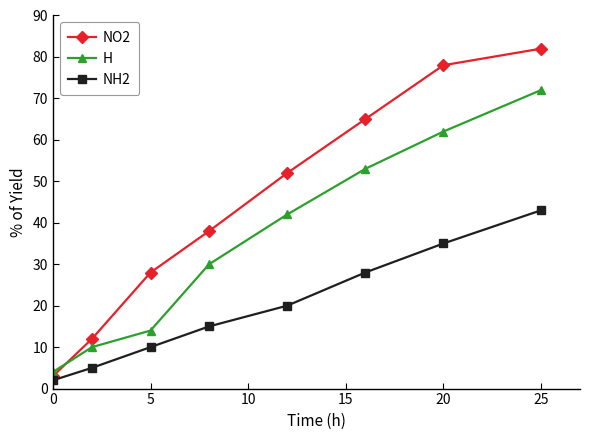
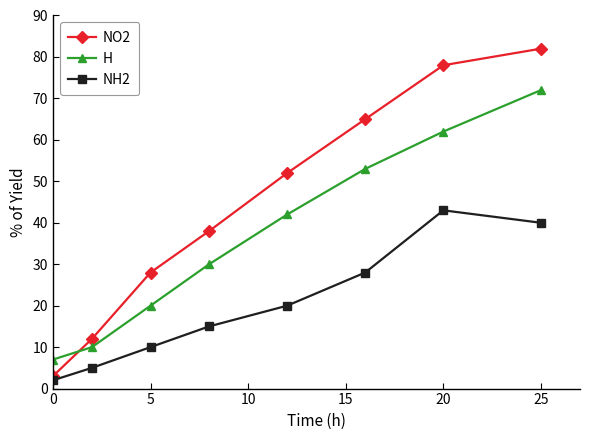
H, 0: 4 -> 7
H, 5: 14 -> 20
NH2, 20: 35 -> 43
NH2, 25: 43 -> 40
